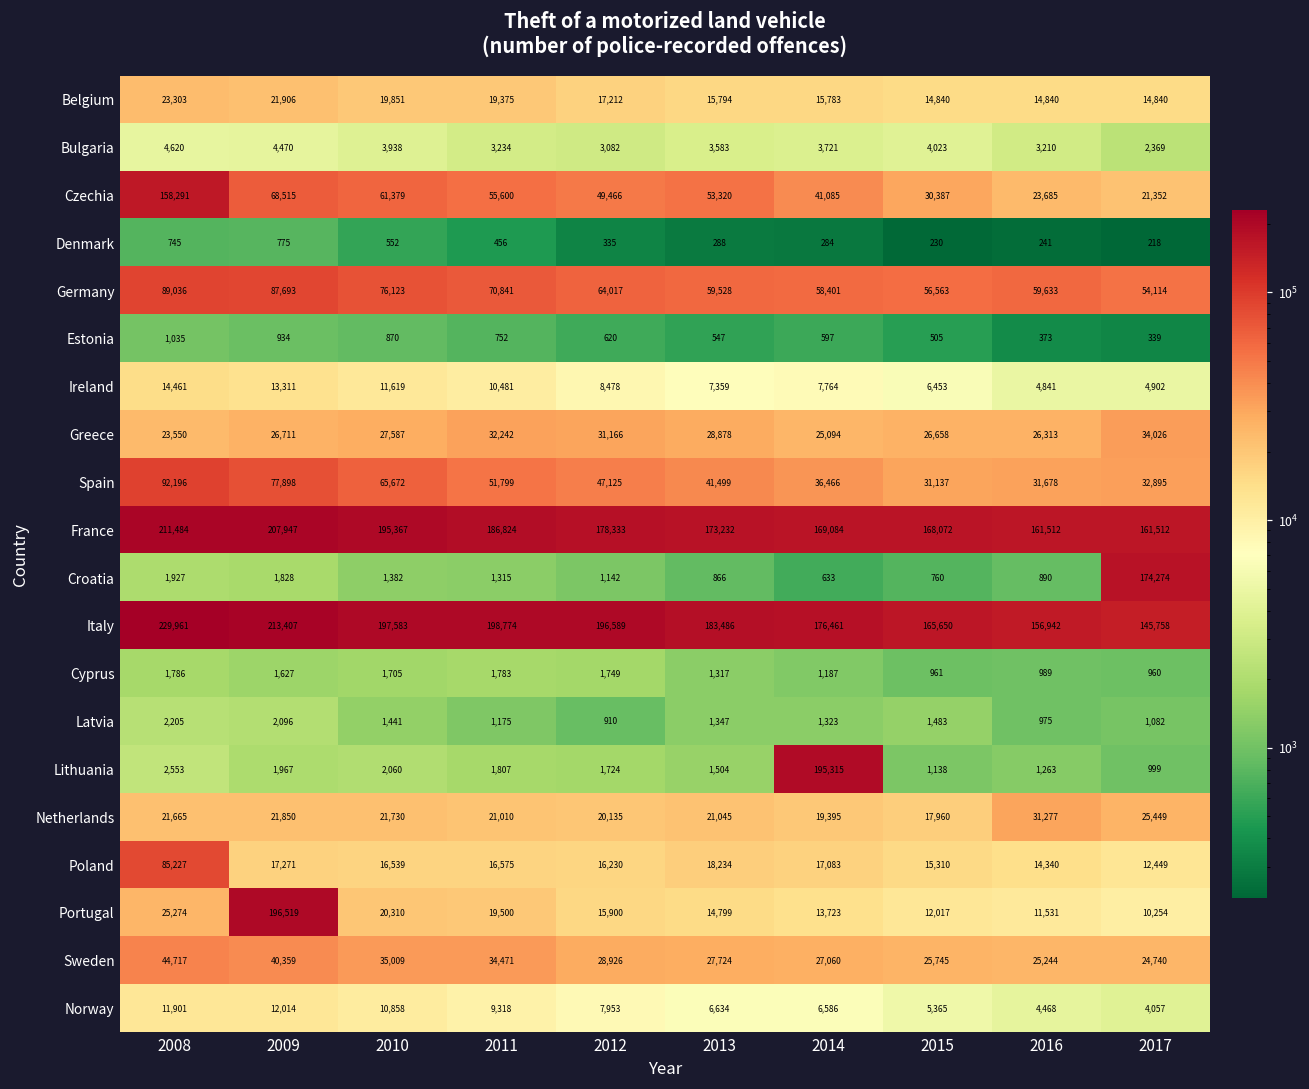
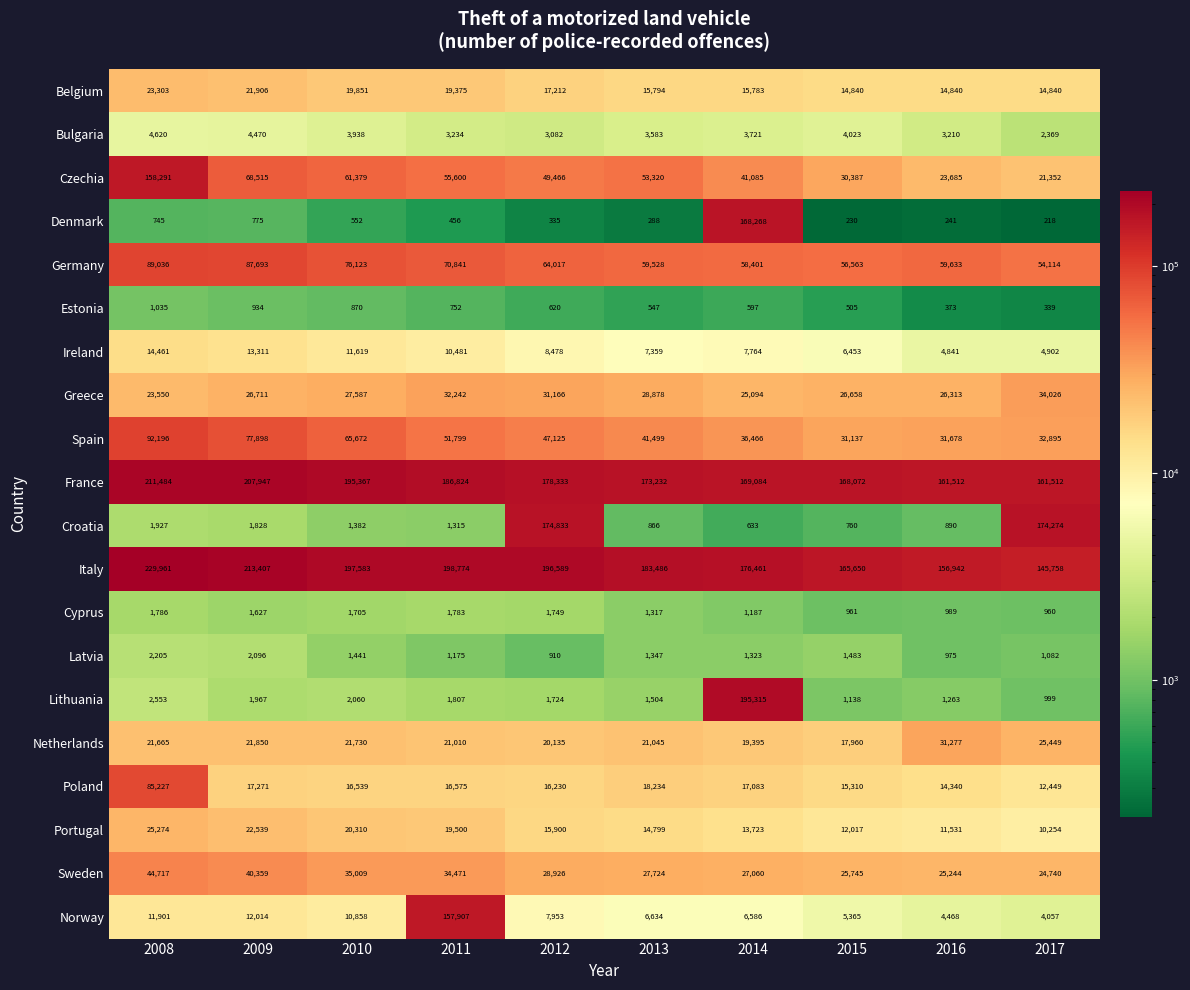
Denmark, 2014: 284 -> 168,268
Croatia, 2012: 1,142 -> 174,833
Portugal, 2009: 196,519 -> 22,539
Norway, 2011: 9,318 -> 157,907
